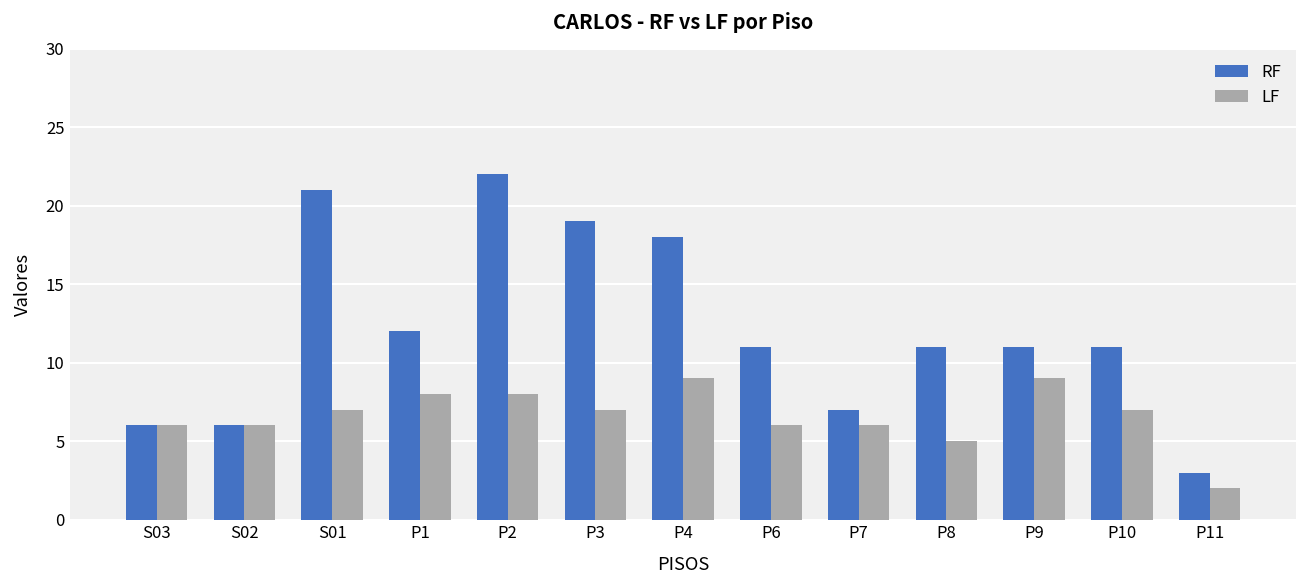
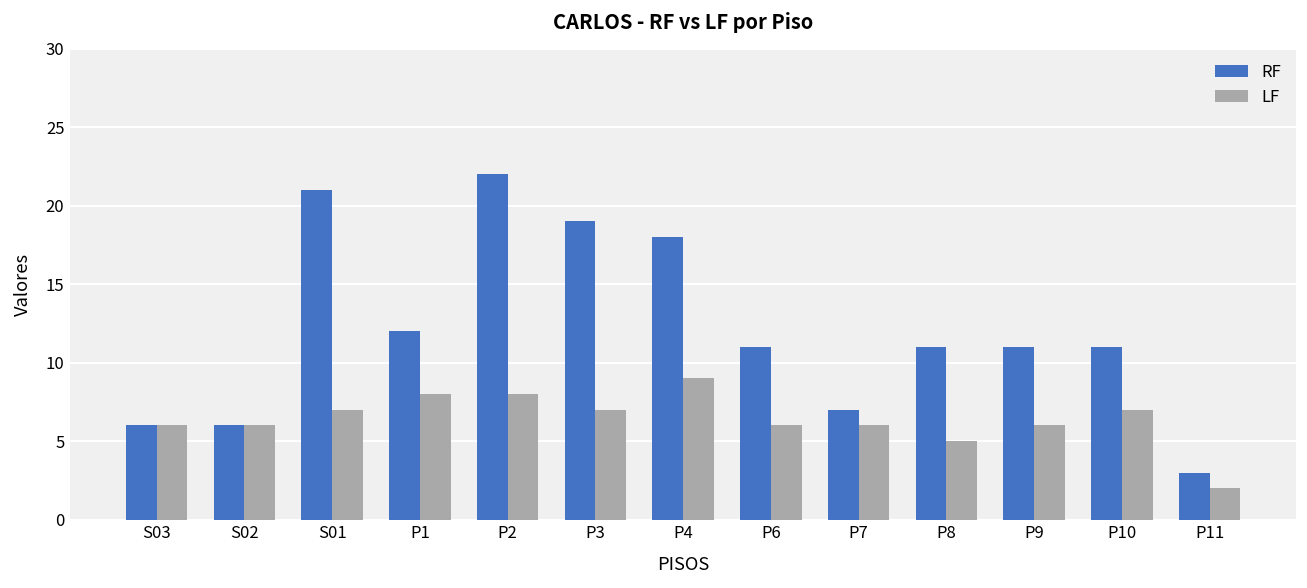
LF, P9: 9 -> 6
